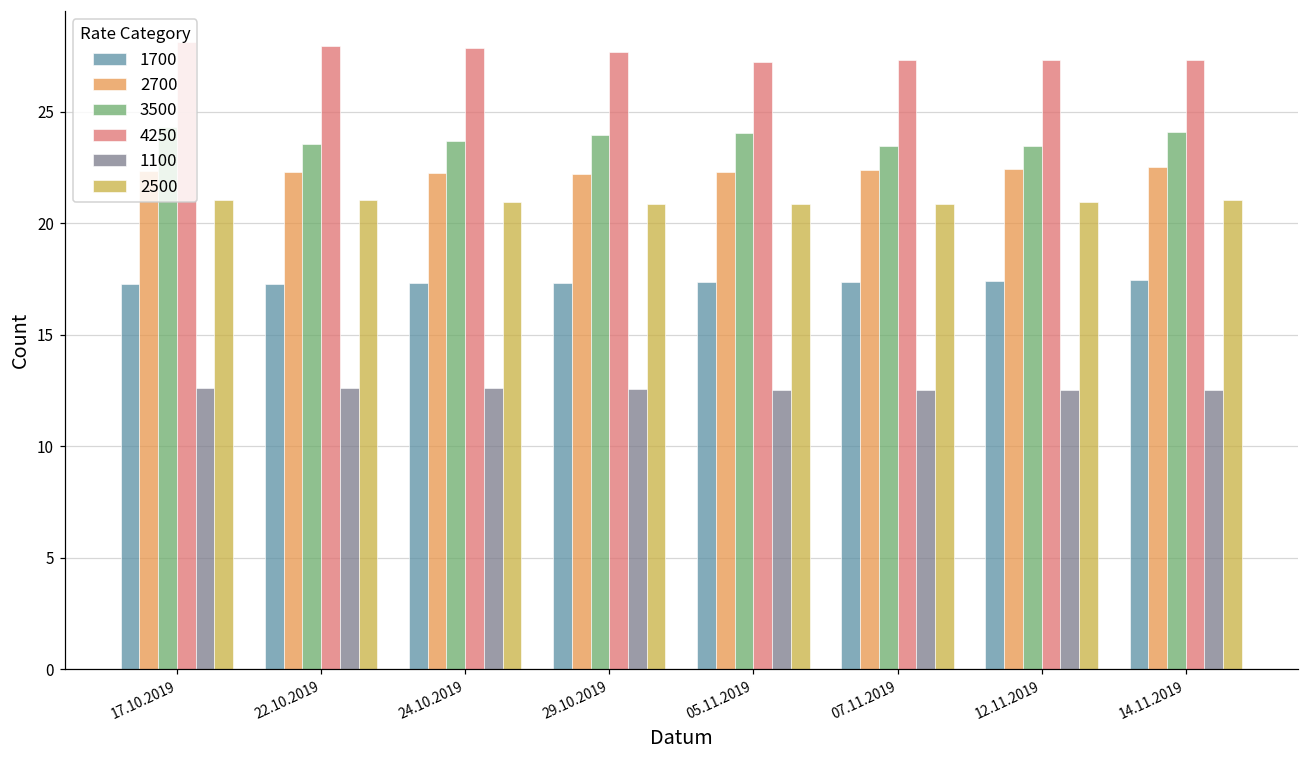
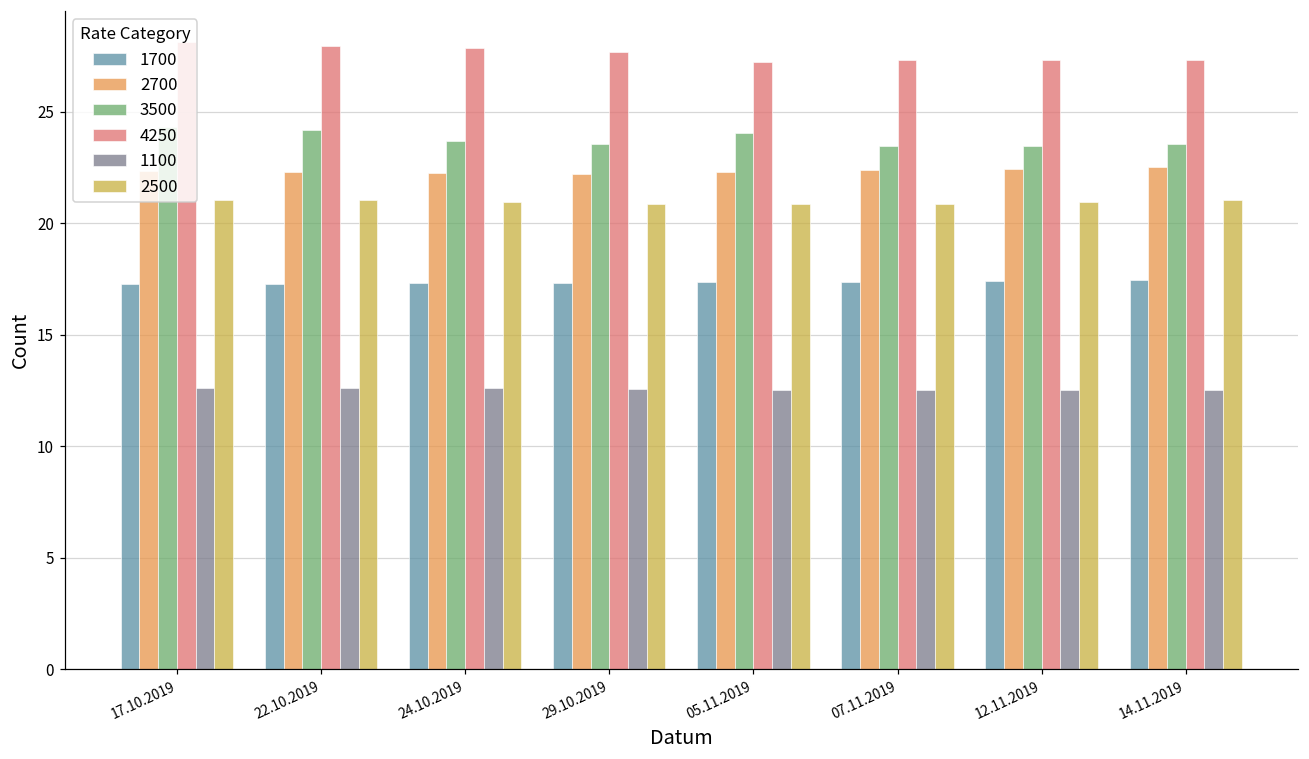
3500, 22.10.2019: 23.6 -> 24.2
3500, 29.10.2019: 24.0 -> 23.5
3500, 14.11.2019: 24.1 -> 23.5
